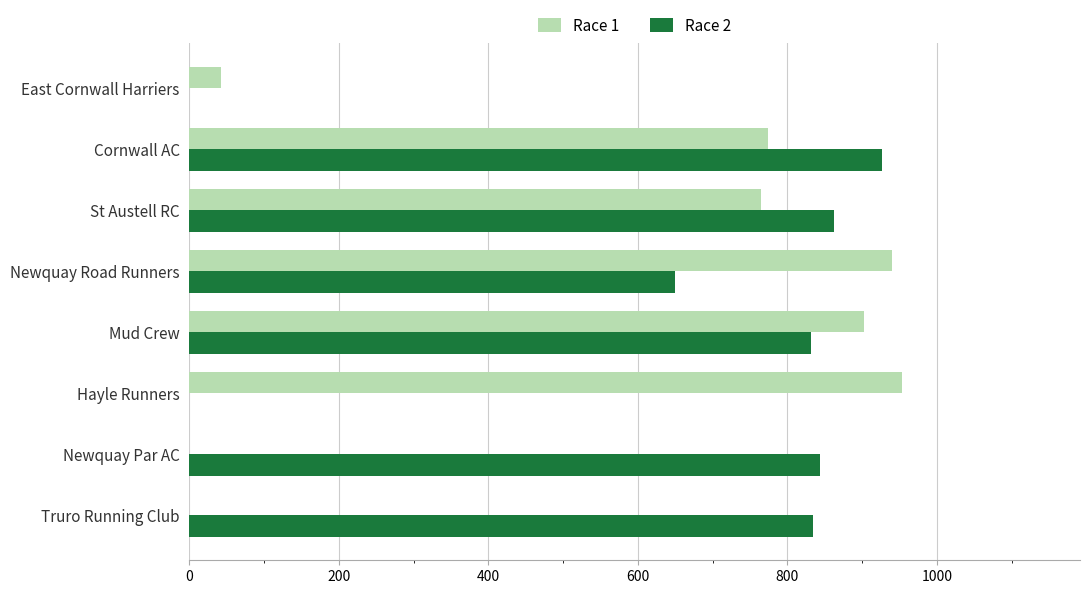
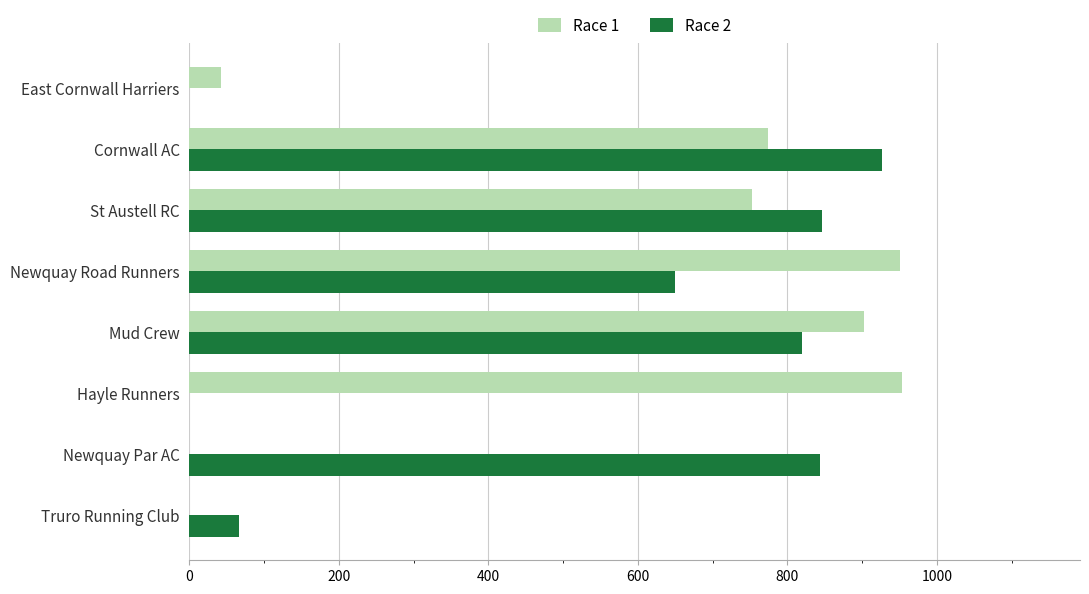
Race 1, St Austell RC: 770 -> 750
Race 2, St Austell RC: 860 -> 850
Race 1, Newquay Road Runners: 940 -> 950
Race 2, Mud Crew: 830 -> 820
Race 2, Truro Running Club: 830 -> 70
